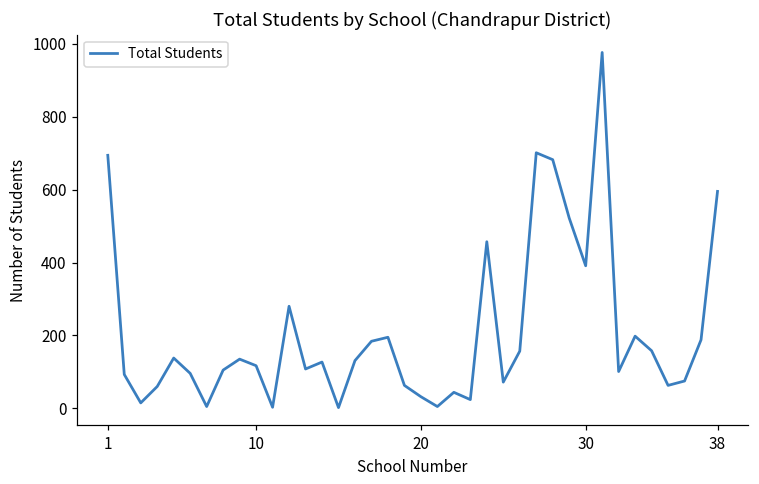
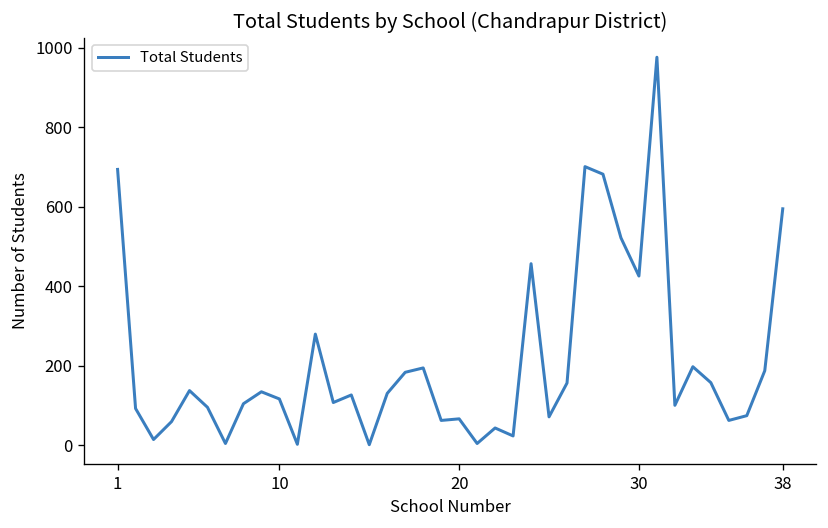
20: 30 -> 70
30: 390 -> 430
